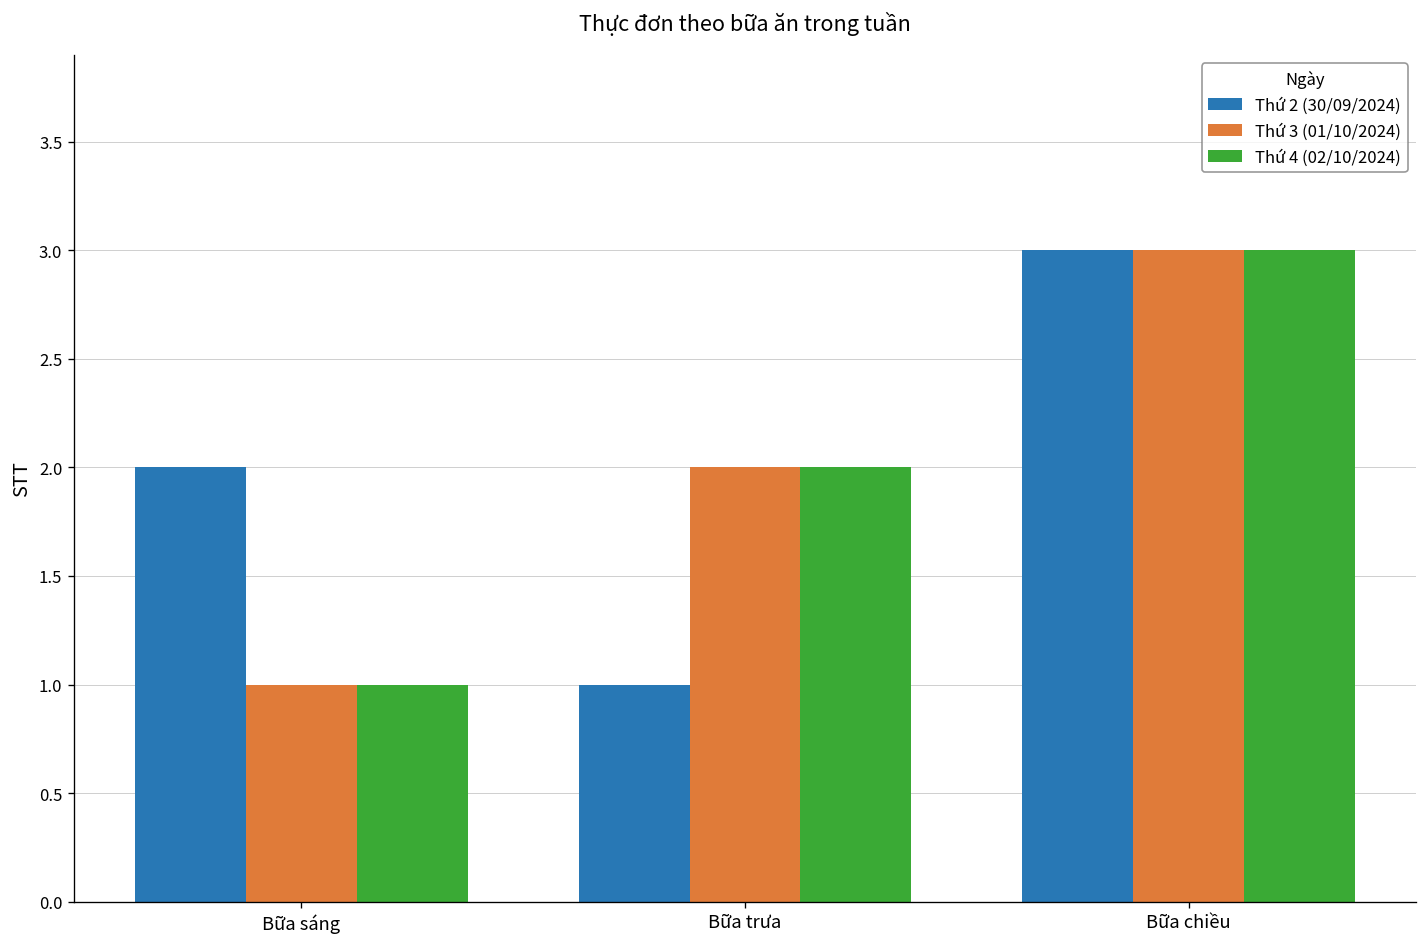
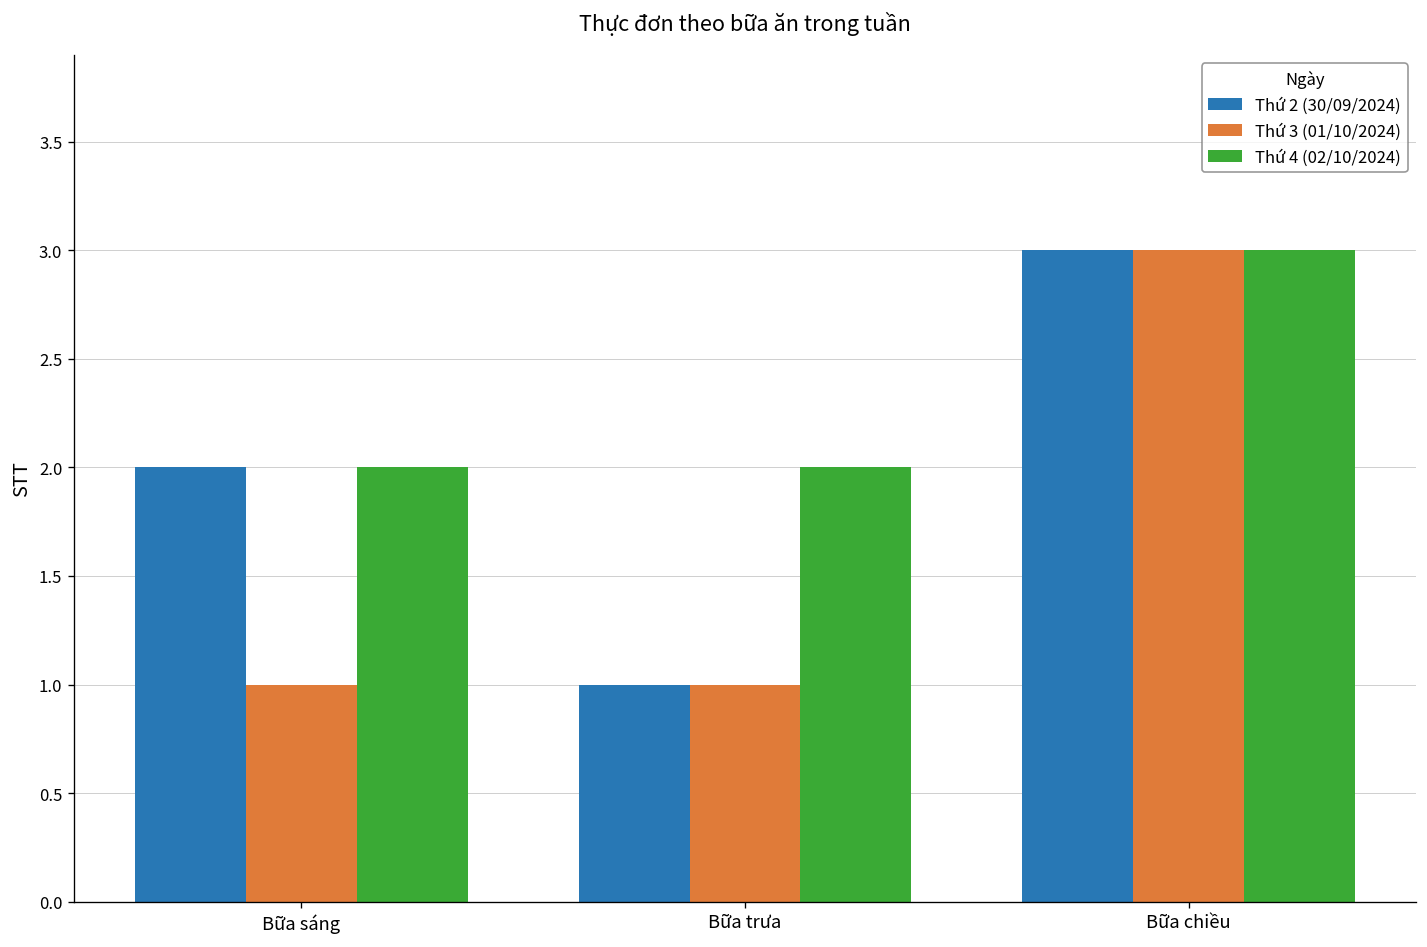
Thứ 4 (02/10/2024), Bữa sáng: 1 -> 2
Thứ 3 (01/10/2024), Bữa trưa: 2 -> 1
